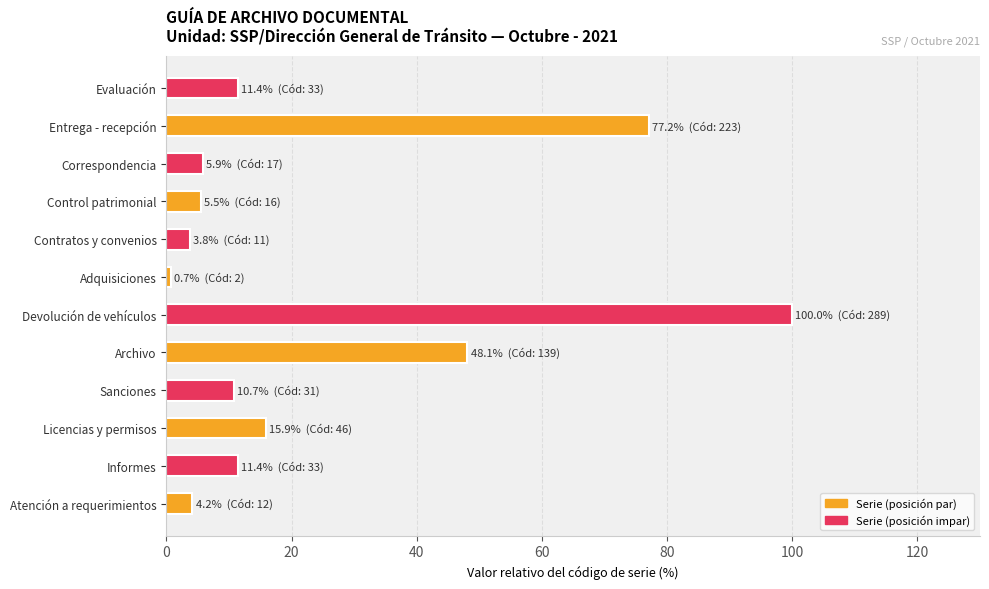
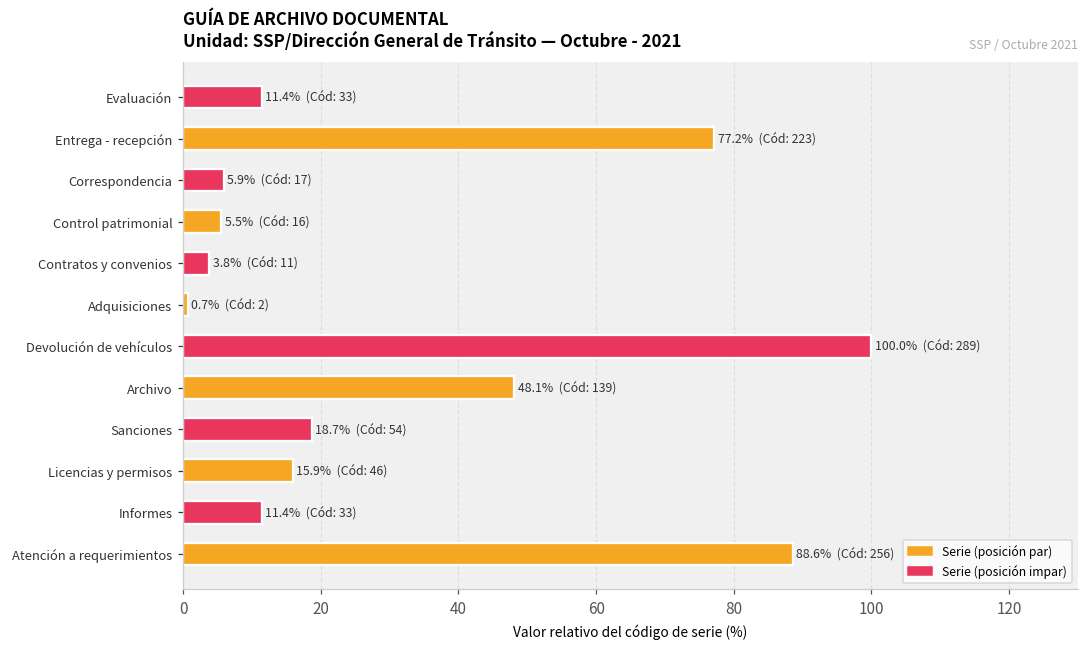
Sanciones: 10.7% (Cód: 31) -> 18.7% (Cód: 54)
Atención a requerimientos: 4.2% (Cód: 12) -> 88.6% (Cód: 256)
